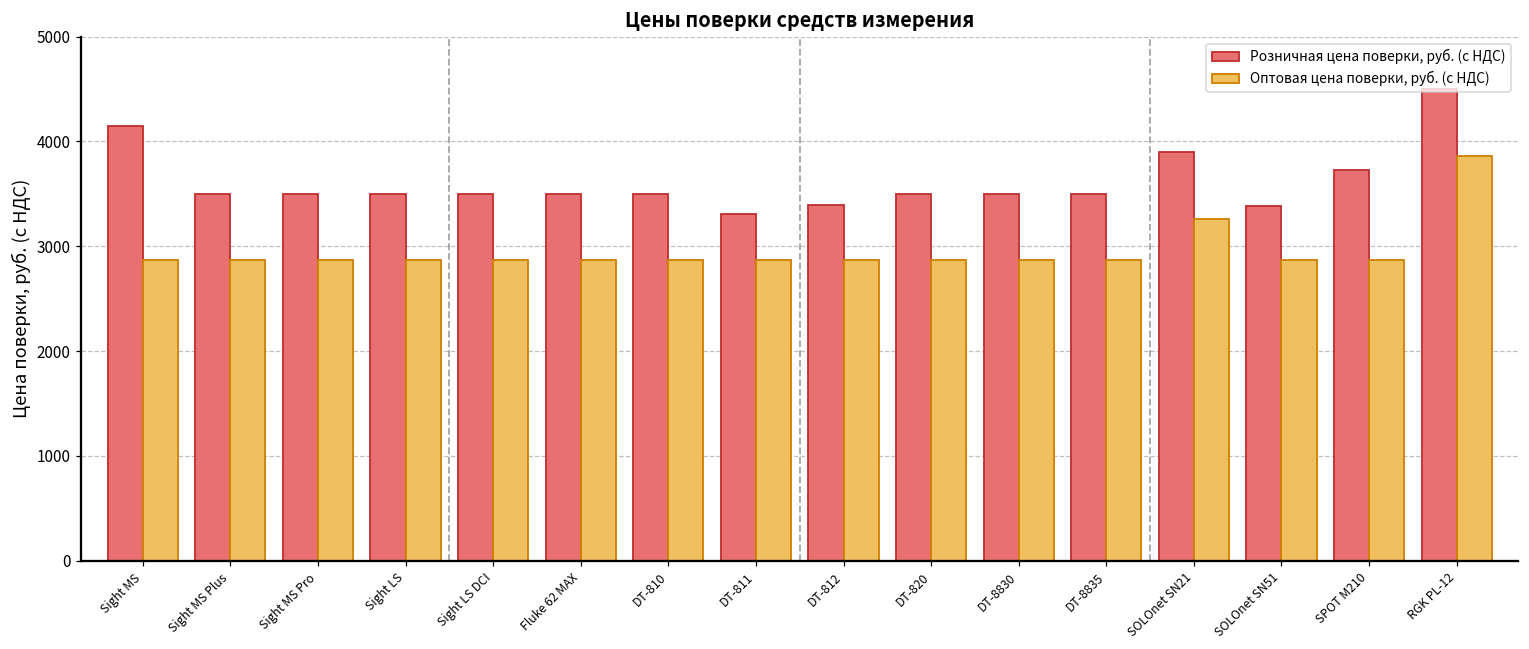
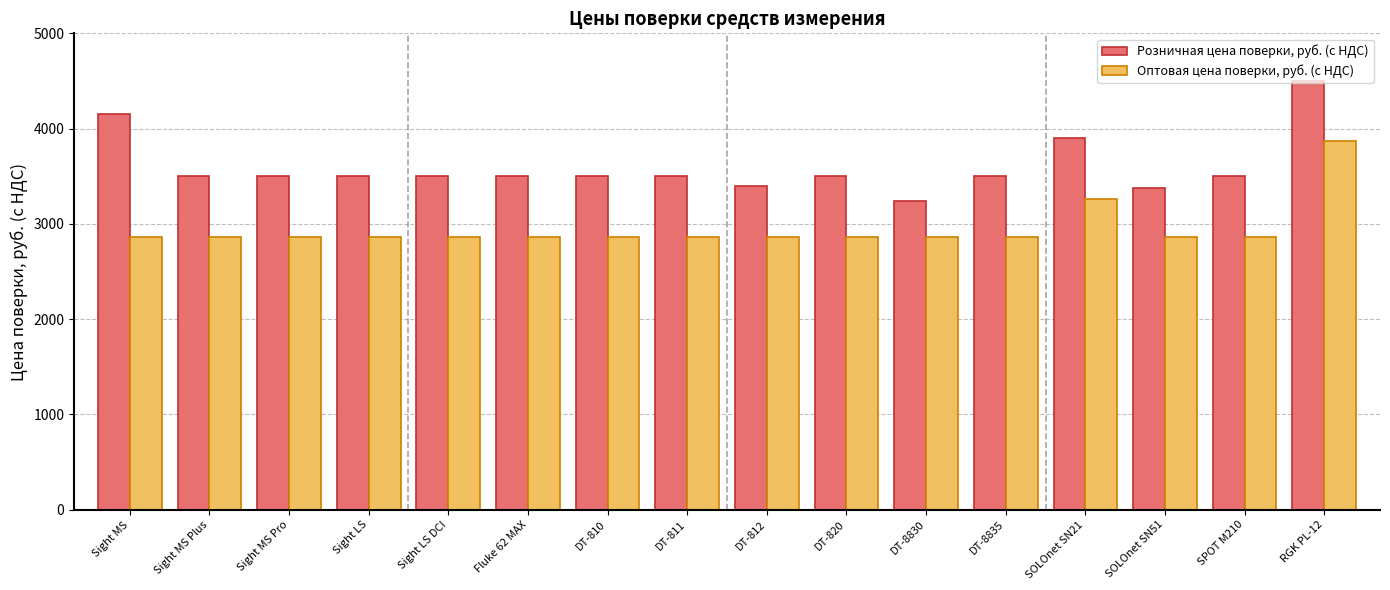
Розничная цена поверки, руб. (с НДС), DT-811: 3300 -> 3500
Розничная цена поверки, руб. (с НДС), DT-8830: 3500 -> 3200
Розничная цена поверки, руб. (с НДС), SPOT M210: 3700 -> 3500
